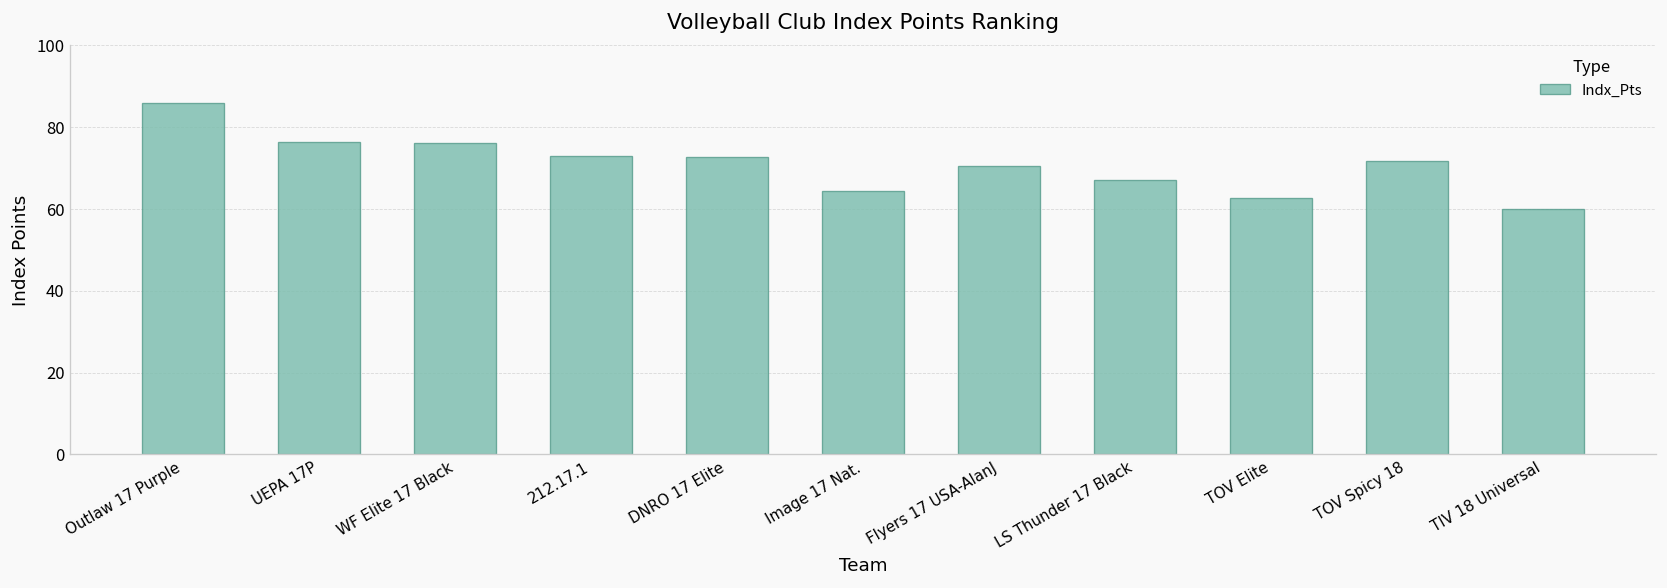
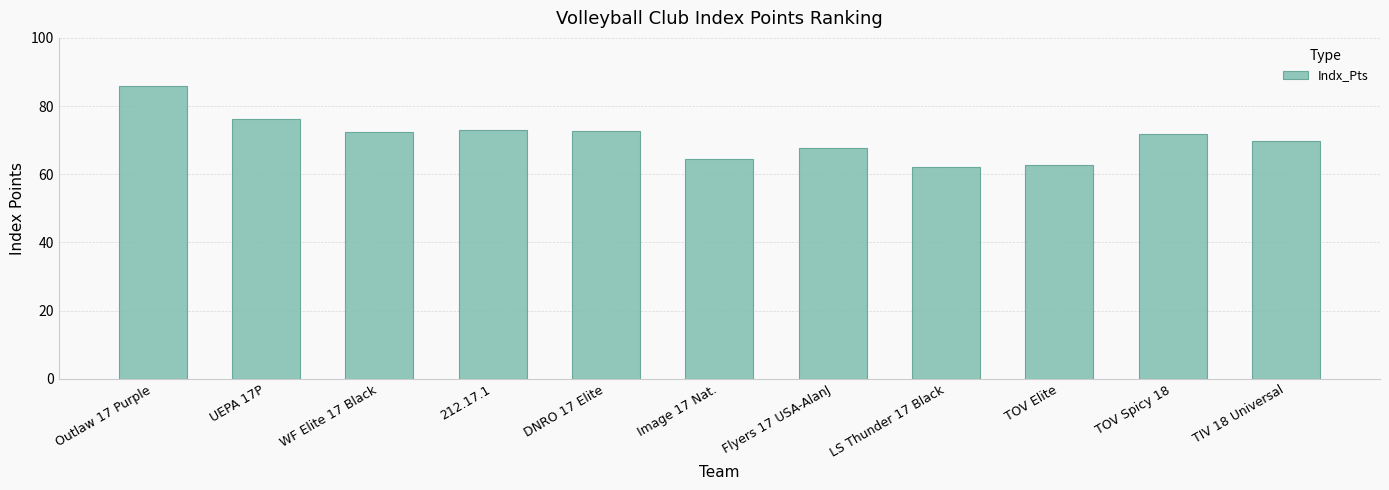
WF Elite 17 Black: 76 -> 72
Flyers 17 USA-AlanJ: 70 -> 68
LS Thunder 17 Black: 67 -> 62
TIV 18 Universal: 60 -> 70
